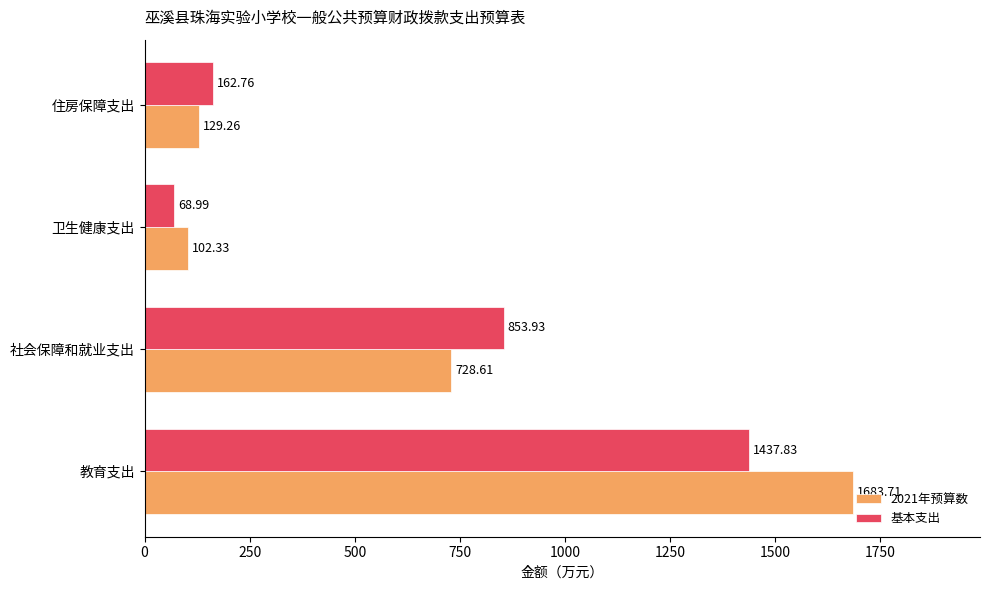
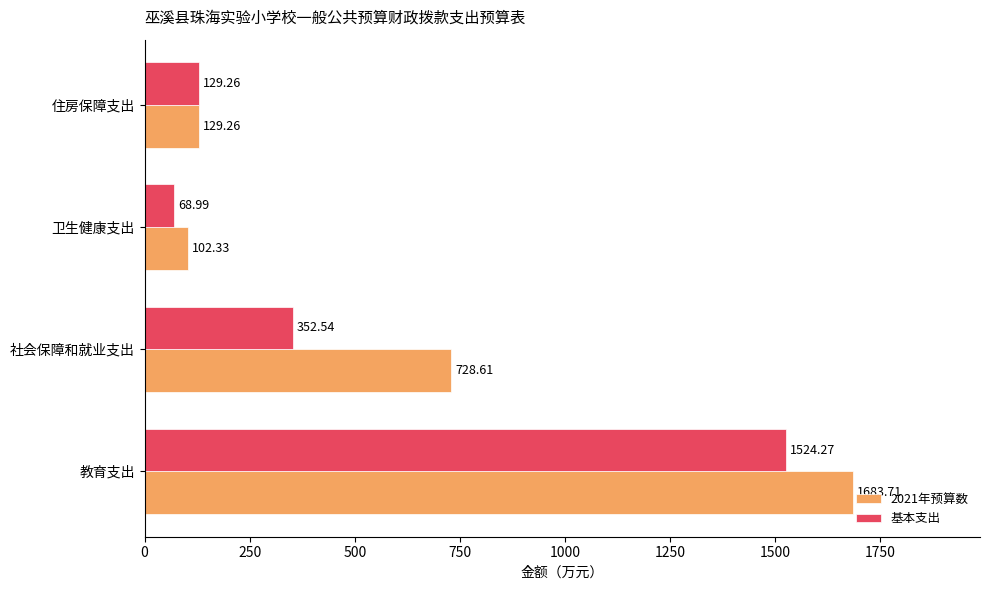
基本支出, 住房保障支出: 162.76 -> 129.26
基本支出, 社会保障和就业支出: 853.93 -> 352.54
基本支出, 教育支出: 1437.83 -> 1524.27
